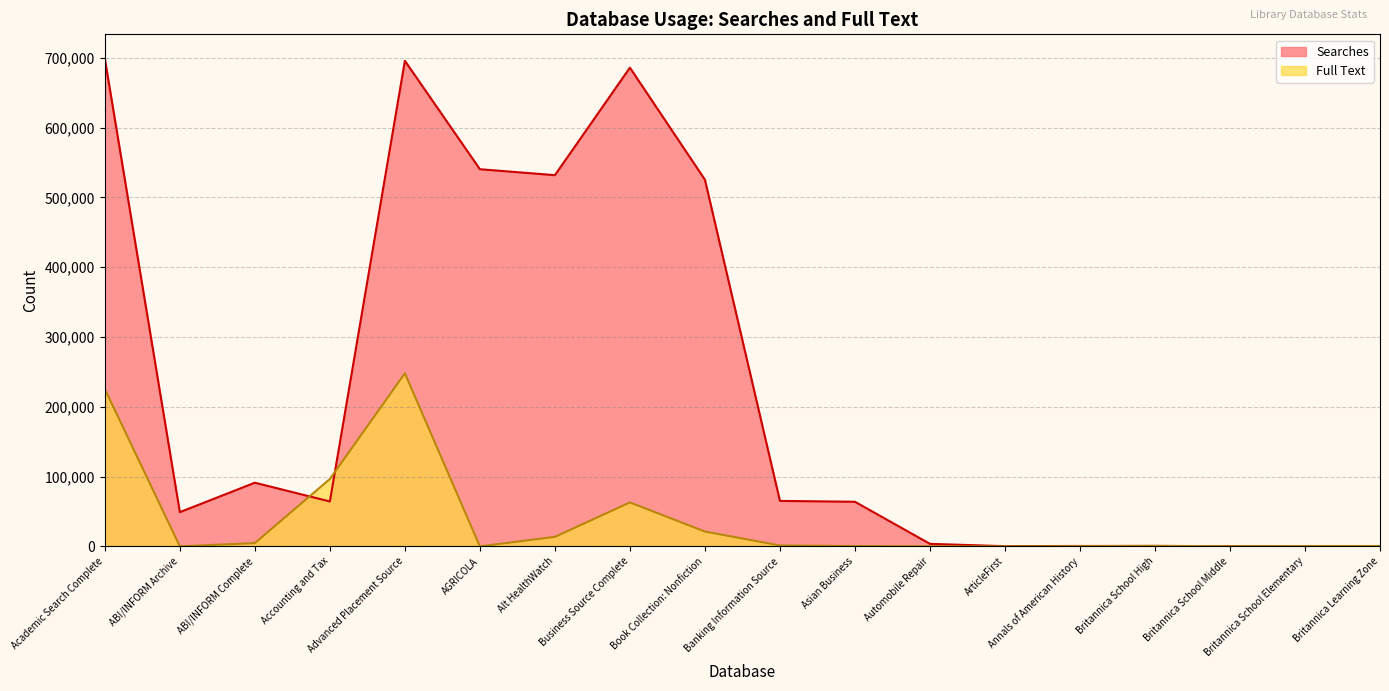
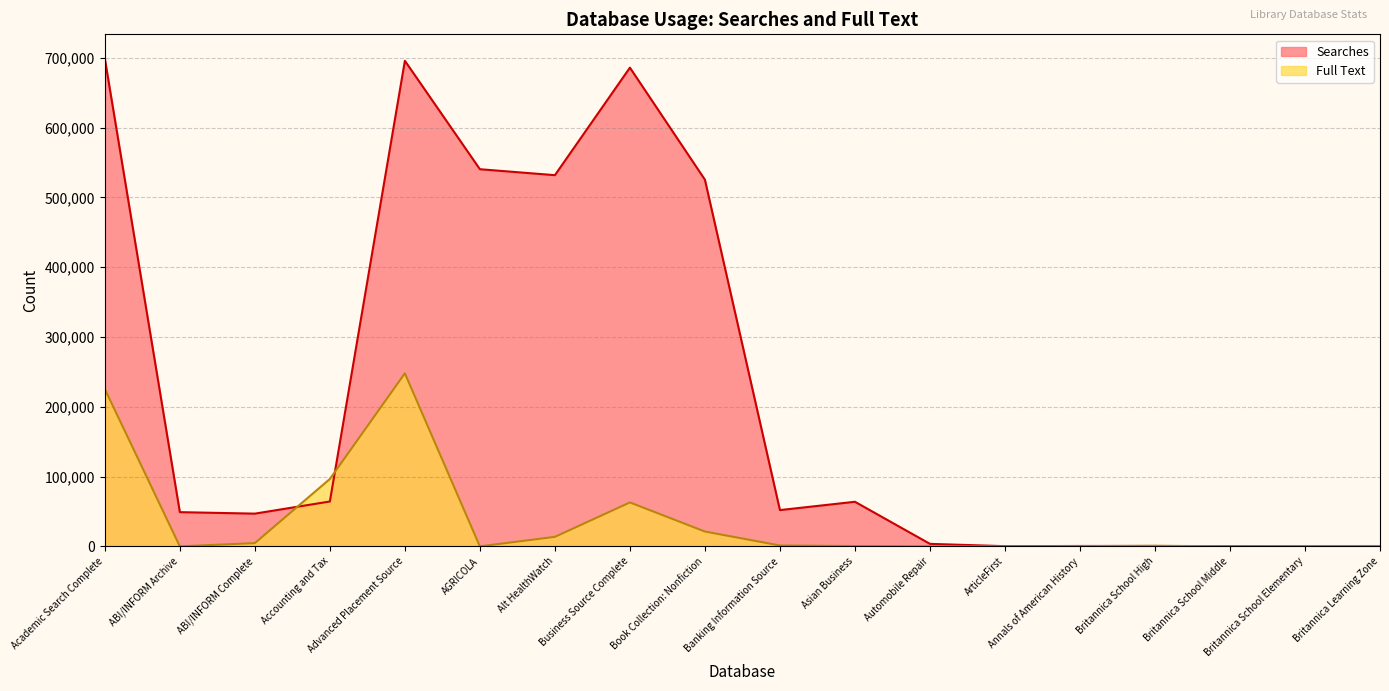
Searches, ABI/INFORM Complete: 90,000 -> 50,000
Searches, Banking Information Source: 70,000 -> 50,000
